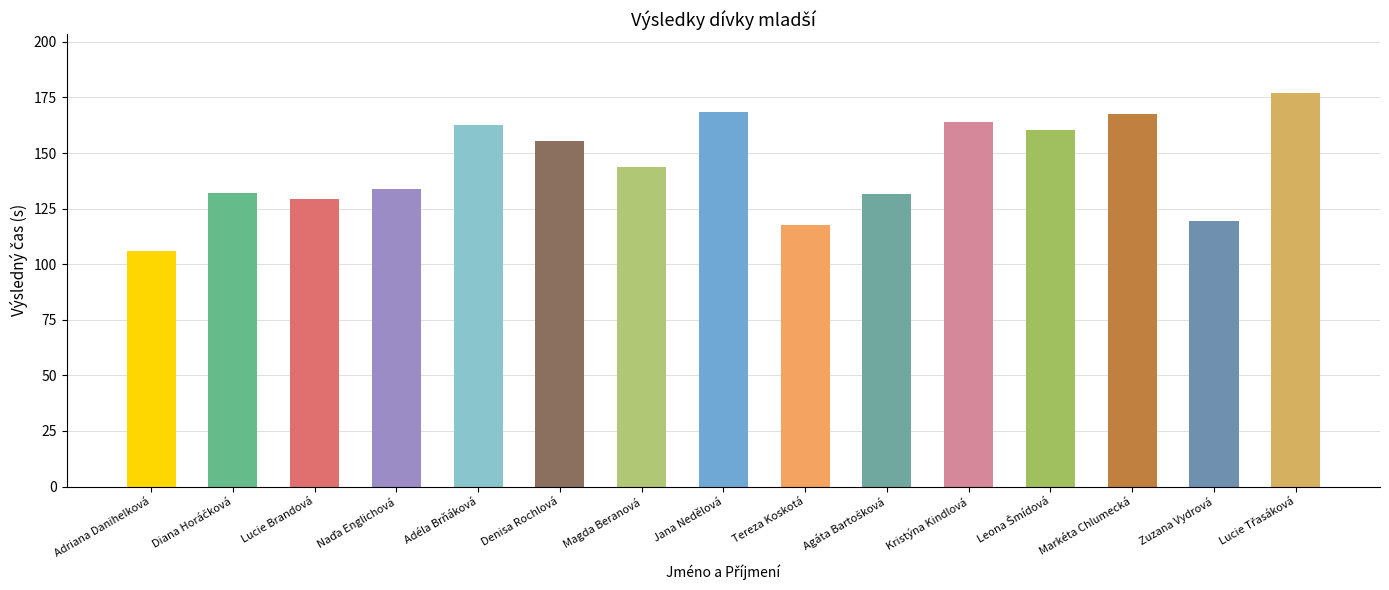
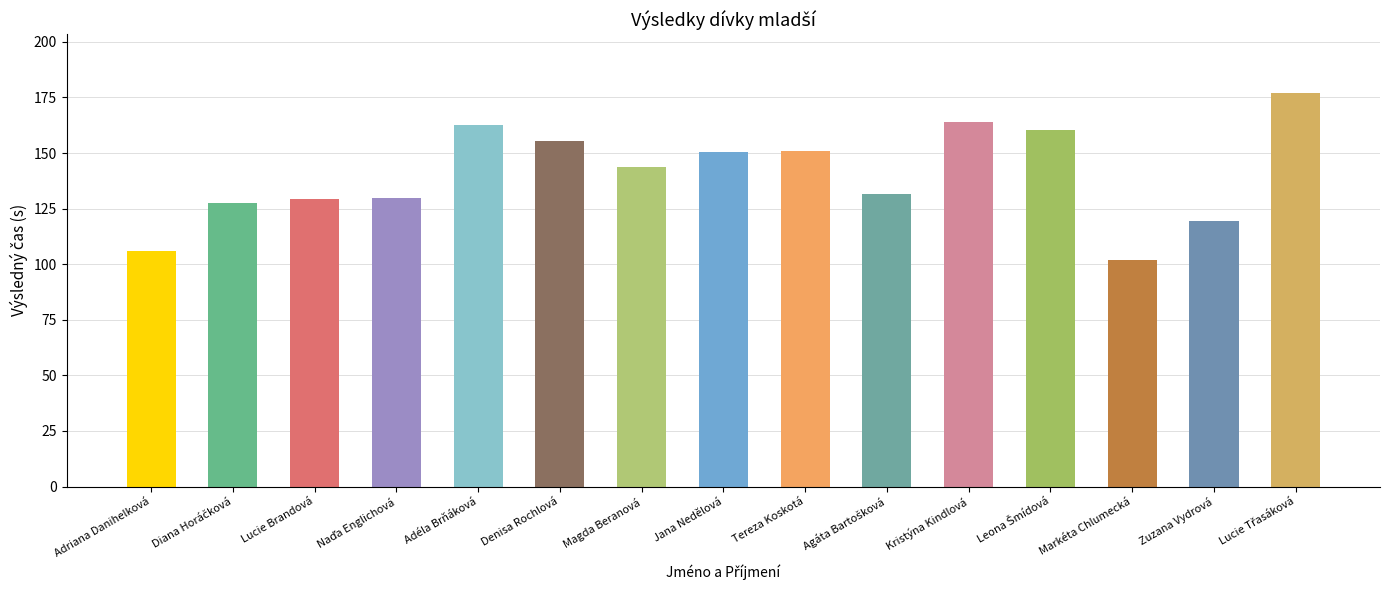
Diana Horáčková: 132 -> 128
Naďa Englichová: 134 -> 130
Jana Nedělová: 169 -> 150
Tereza Koskotá: 118 -> 151
Markéta Chlumecká: 167 -> 102
